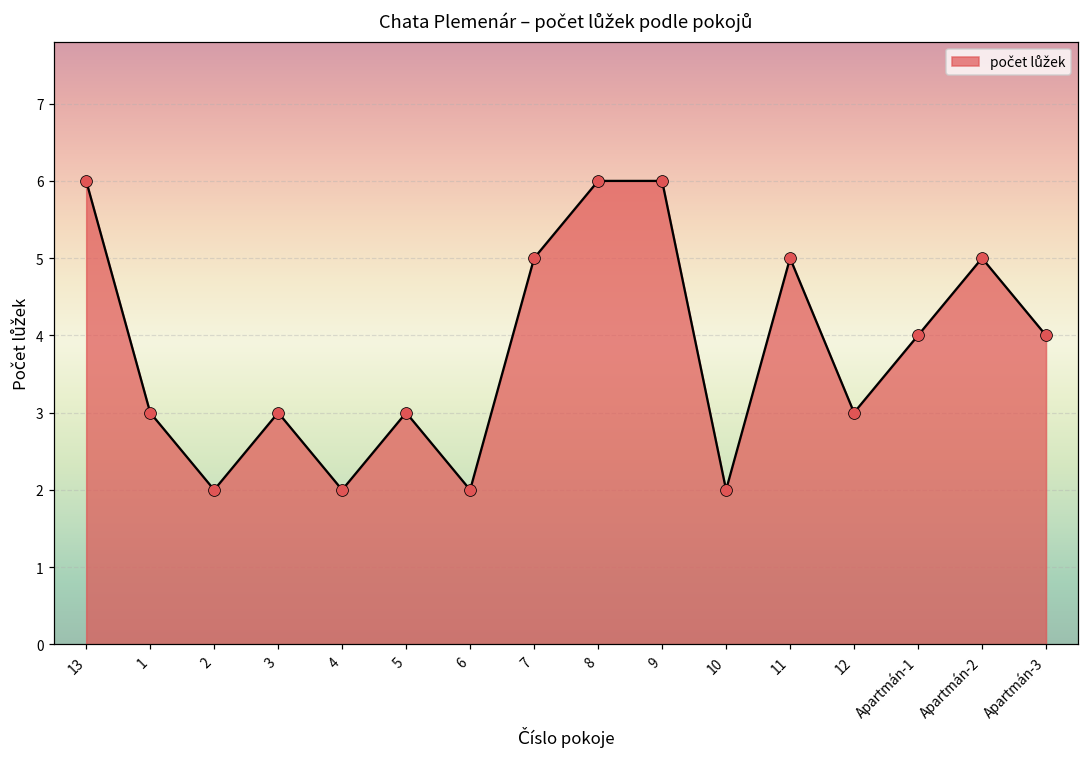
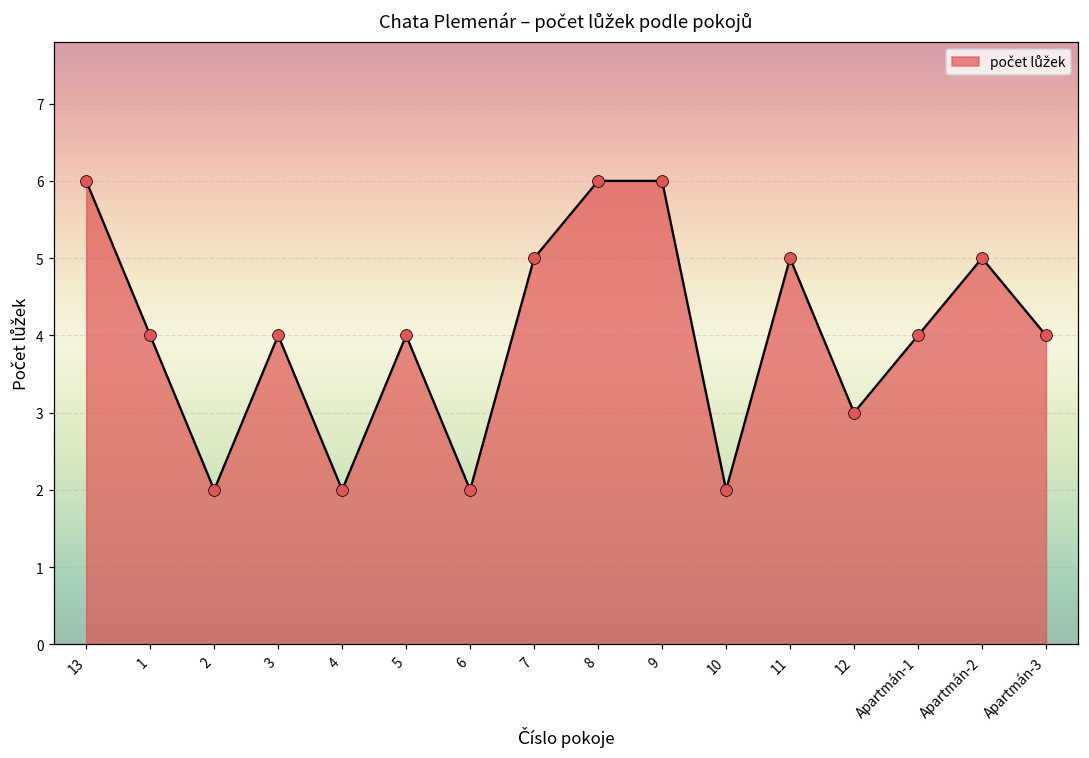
1: 3 -> 4
3: 3 -> 4
5: 3 -> 4
